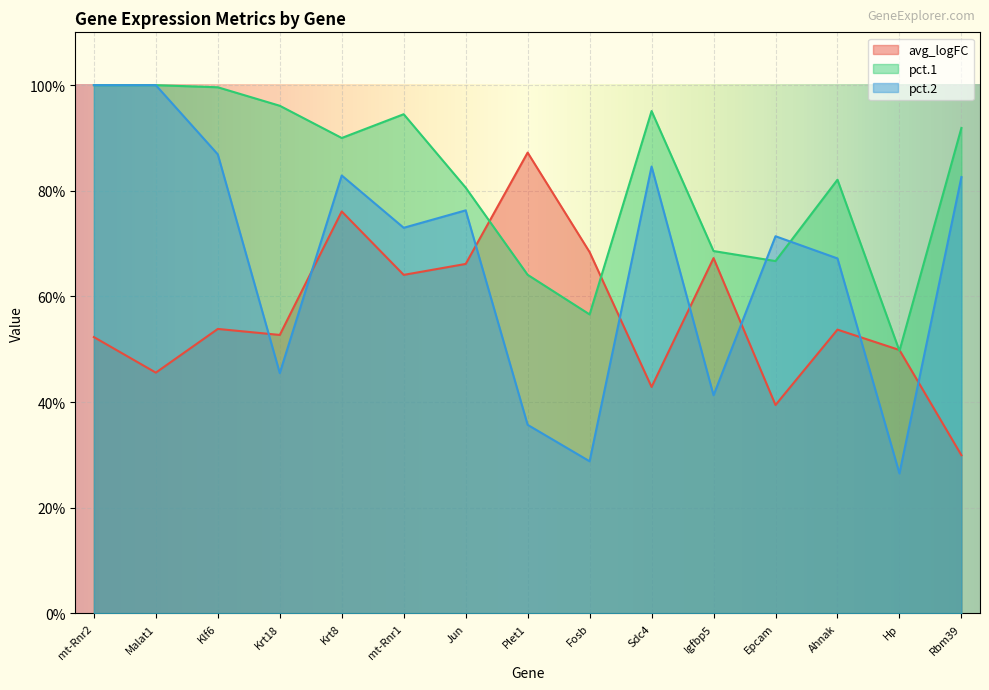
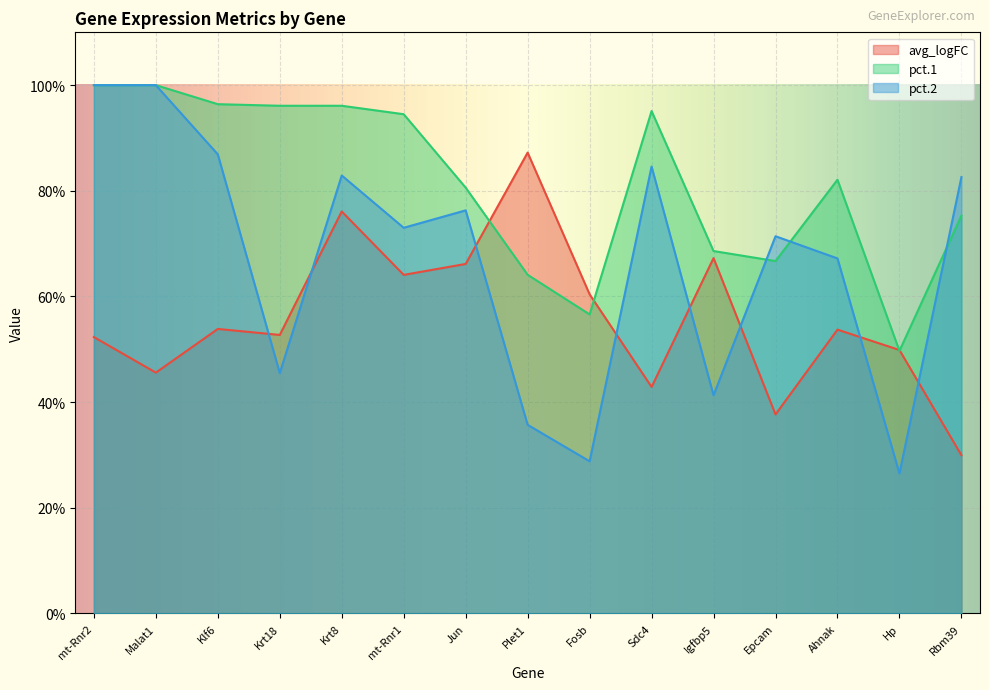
pct.1, Klf6: 100% -> 96%
pct.1, Krt8: 90% -> 96%
avg_logFC, Fosb: 68% -> 60%
avg_logFC, Epcam: 39% -> 38%
pct.1, Rbm39: 92% -> 75%
